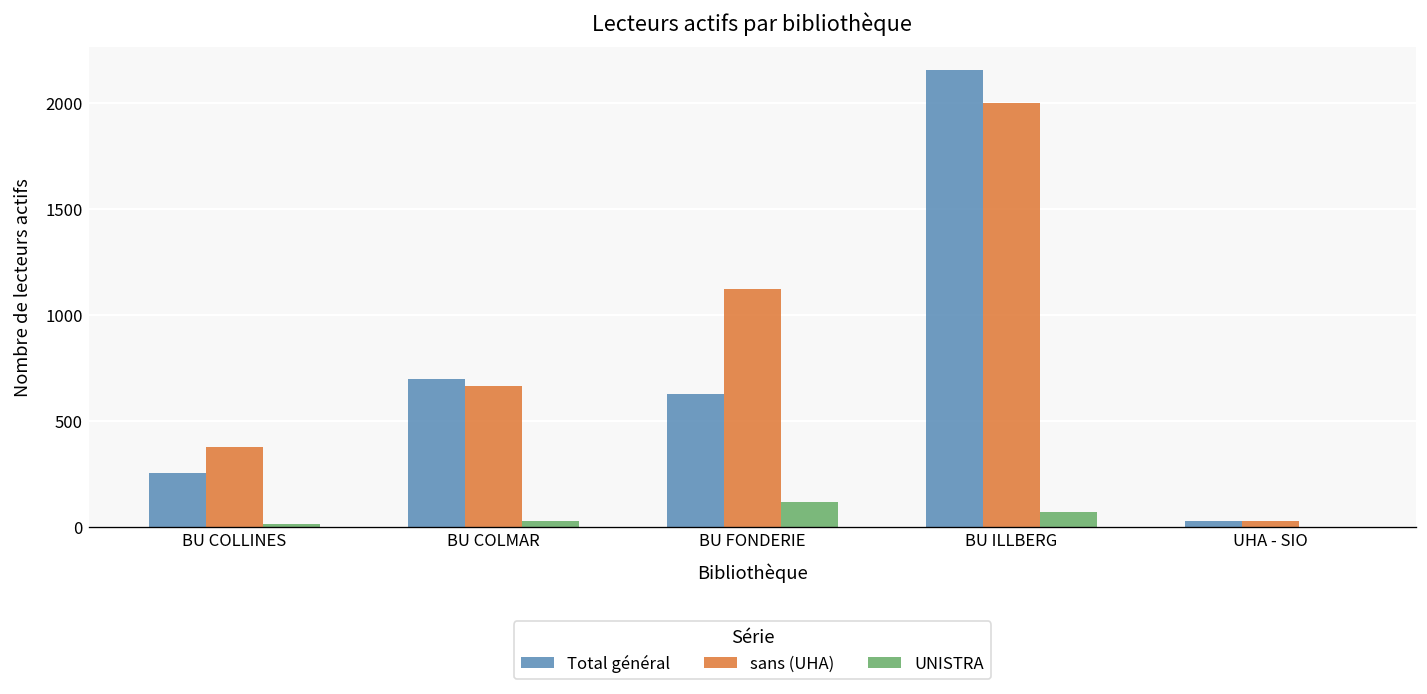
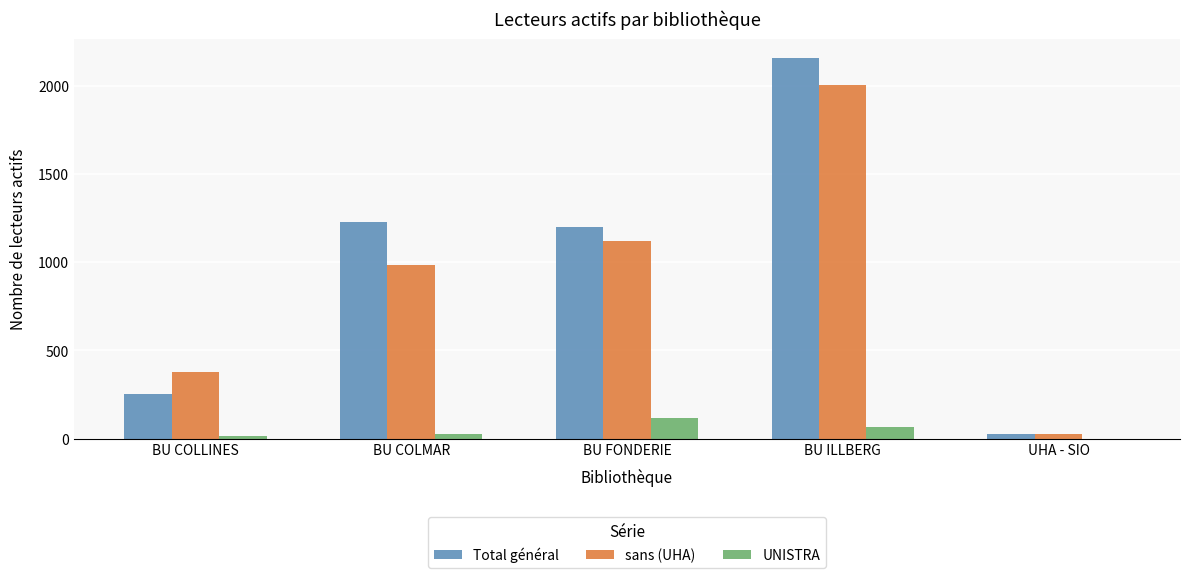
Total général, BU COLMAR: 700 -> 1230
sans (UHA), BU COLMAR: 660 -> 990
Total général, BU FONDERIE: 630 -> 1200
